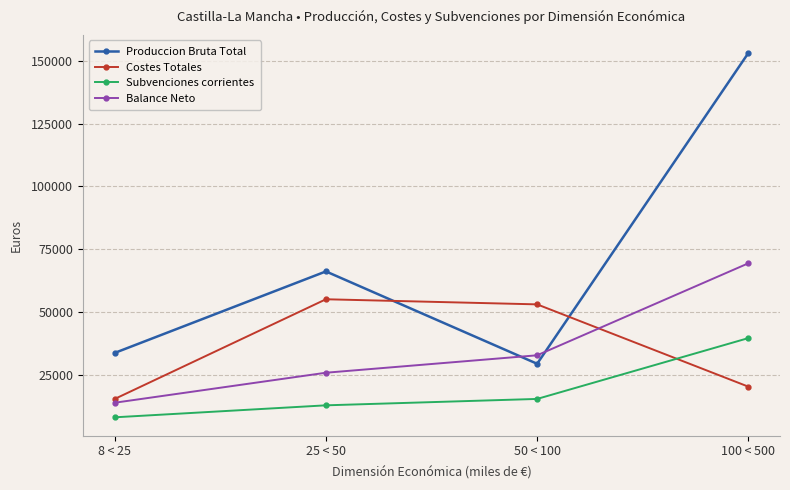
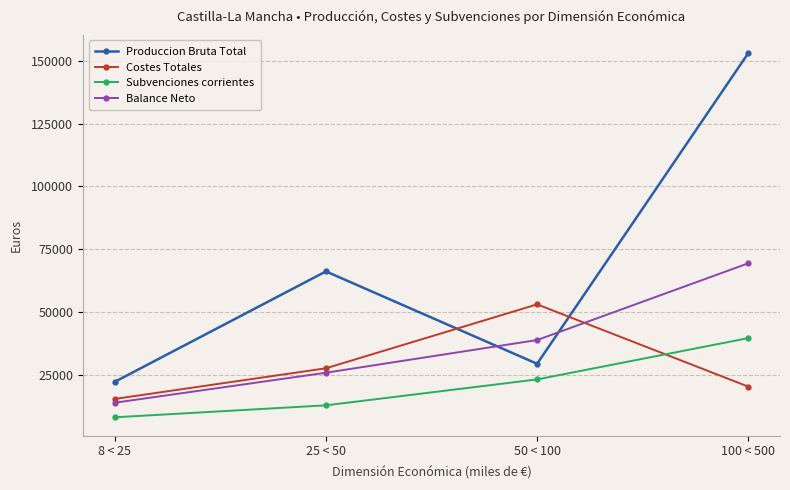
Produccion Bruta Total, 8 < 25: 34000 -> 22000
Costes Totales, 25 < 50: 55000 -> 27000
Subvenciones corrientes, 50 < 100: 15000 -> 23000
Balance Neto, 50 < 100: 33000 -> 39000
